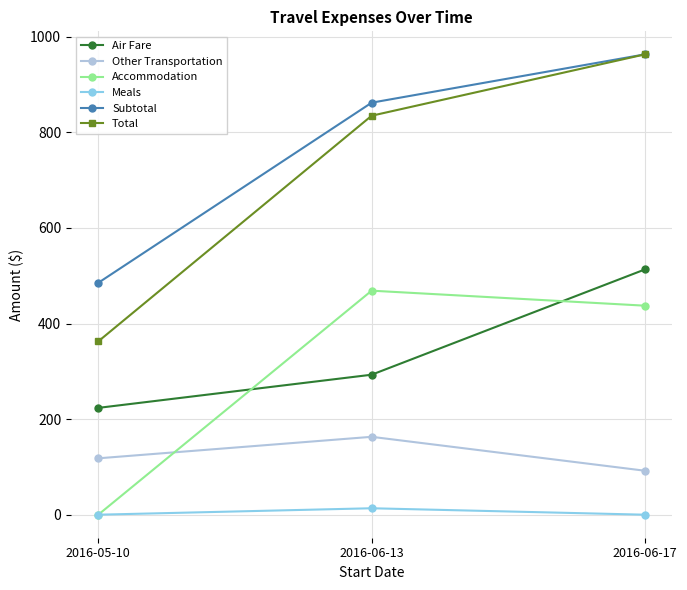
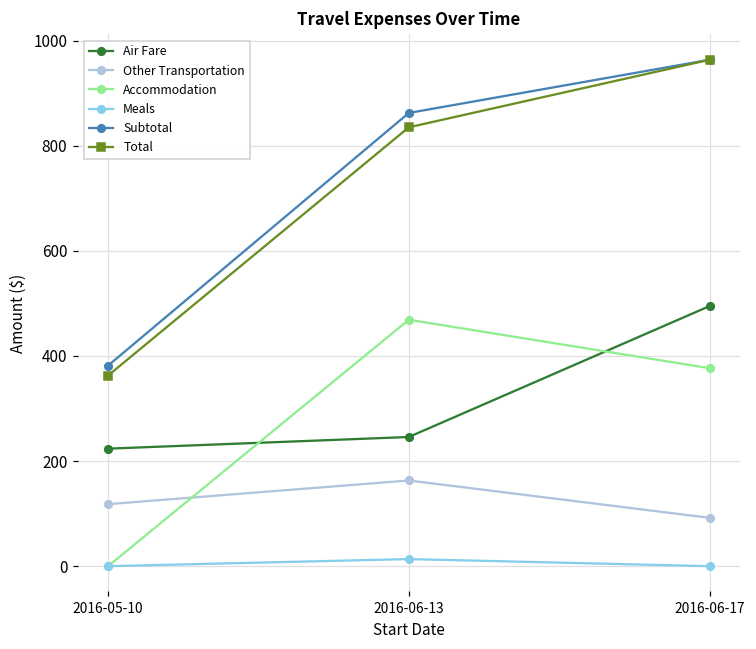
Subtotal, 2016-05-10: 490 -> 380
Air Fare, 2016-06-13: 290 -> 250
Air Fare, 2016-06-17: 510 -> 490
Accommodation, 2016-06-17: 440 -> 380
